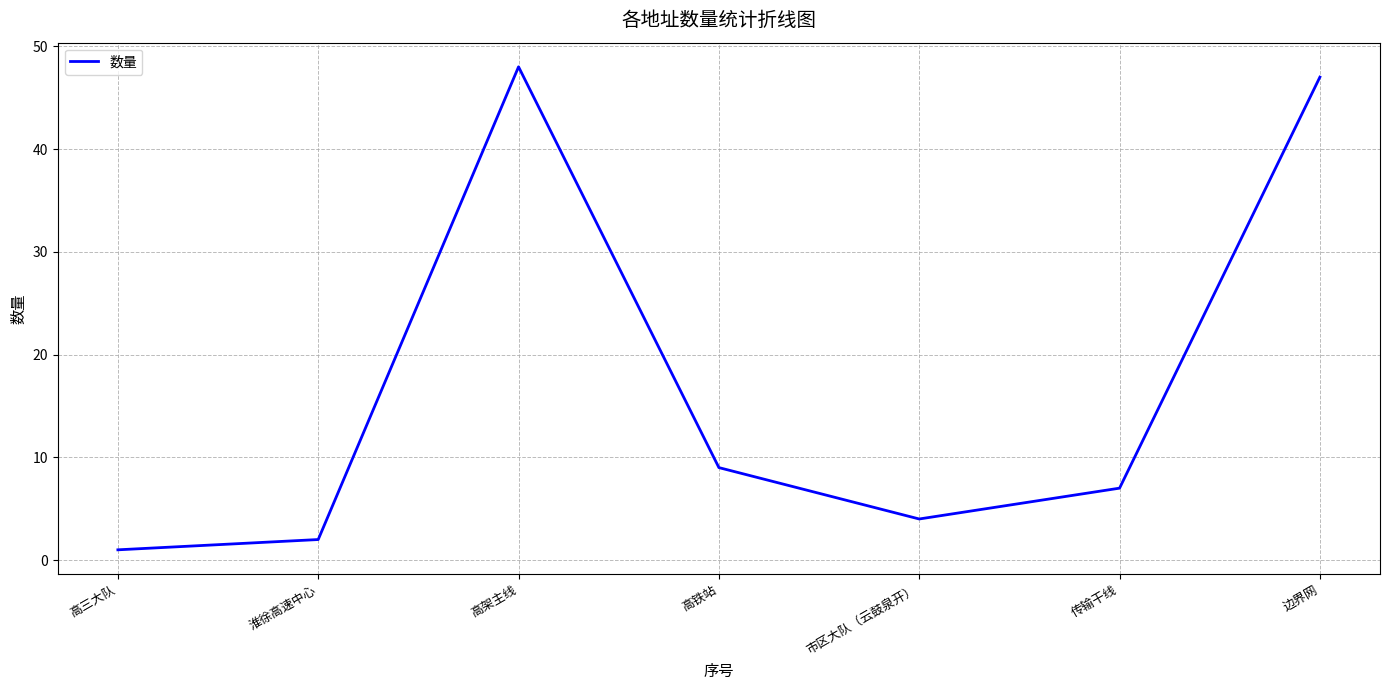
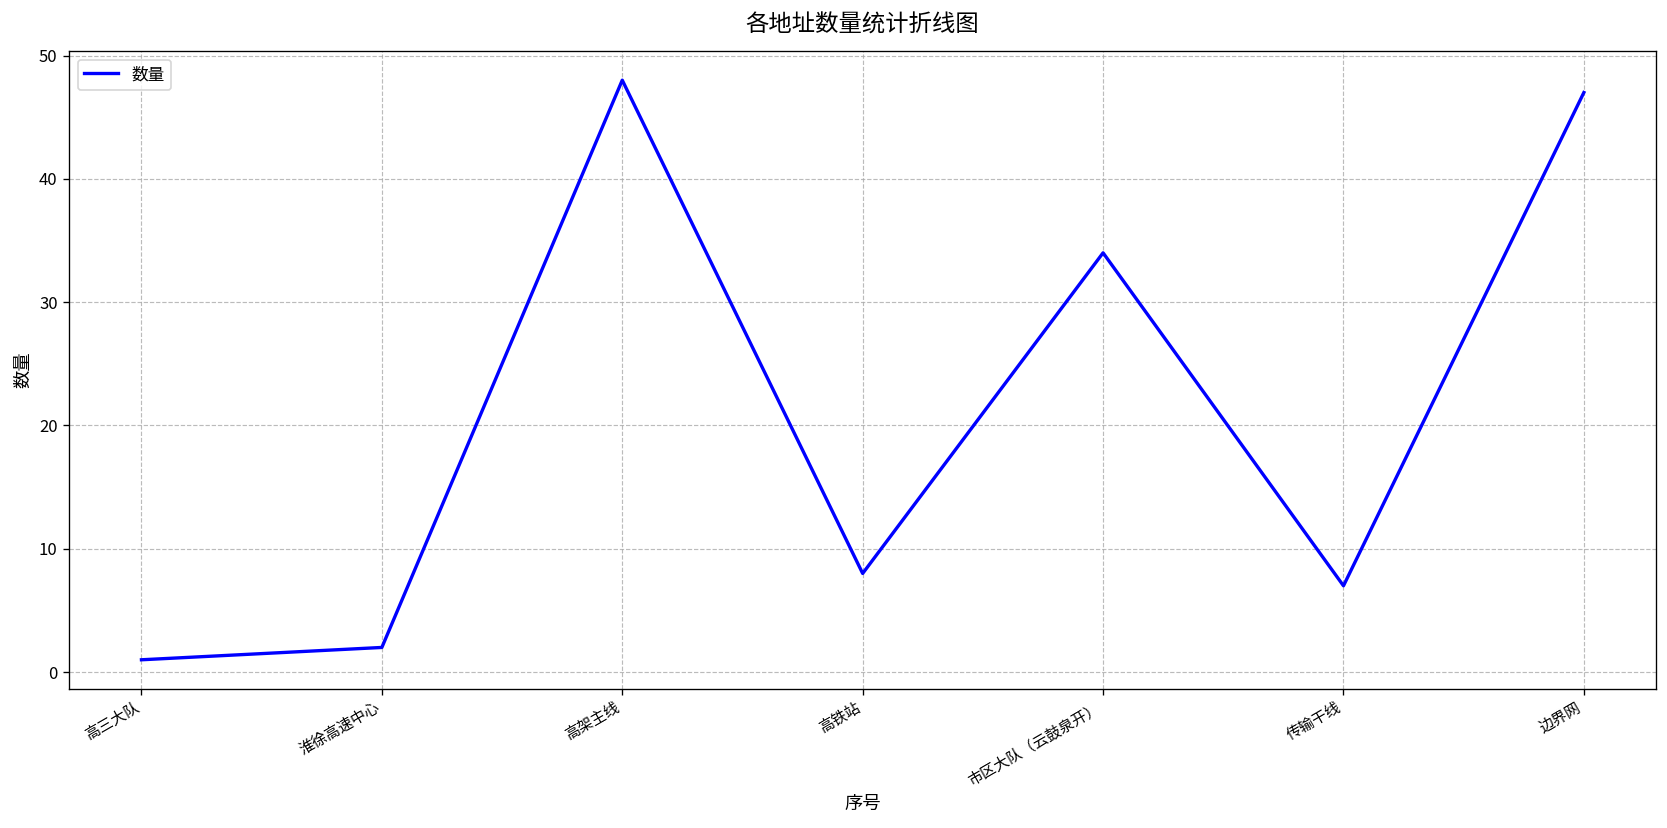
高铁站: 9 -> 8
市区大队（云鼓泉开）: 4 -> 34
